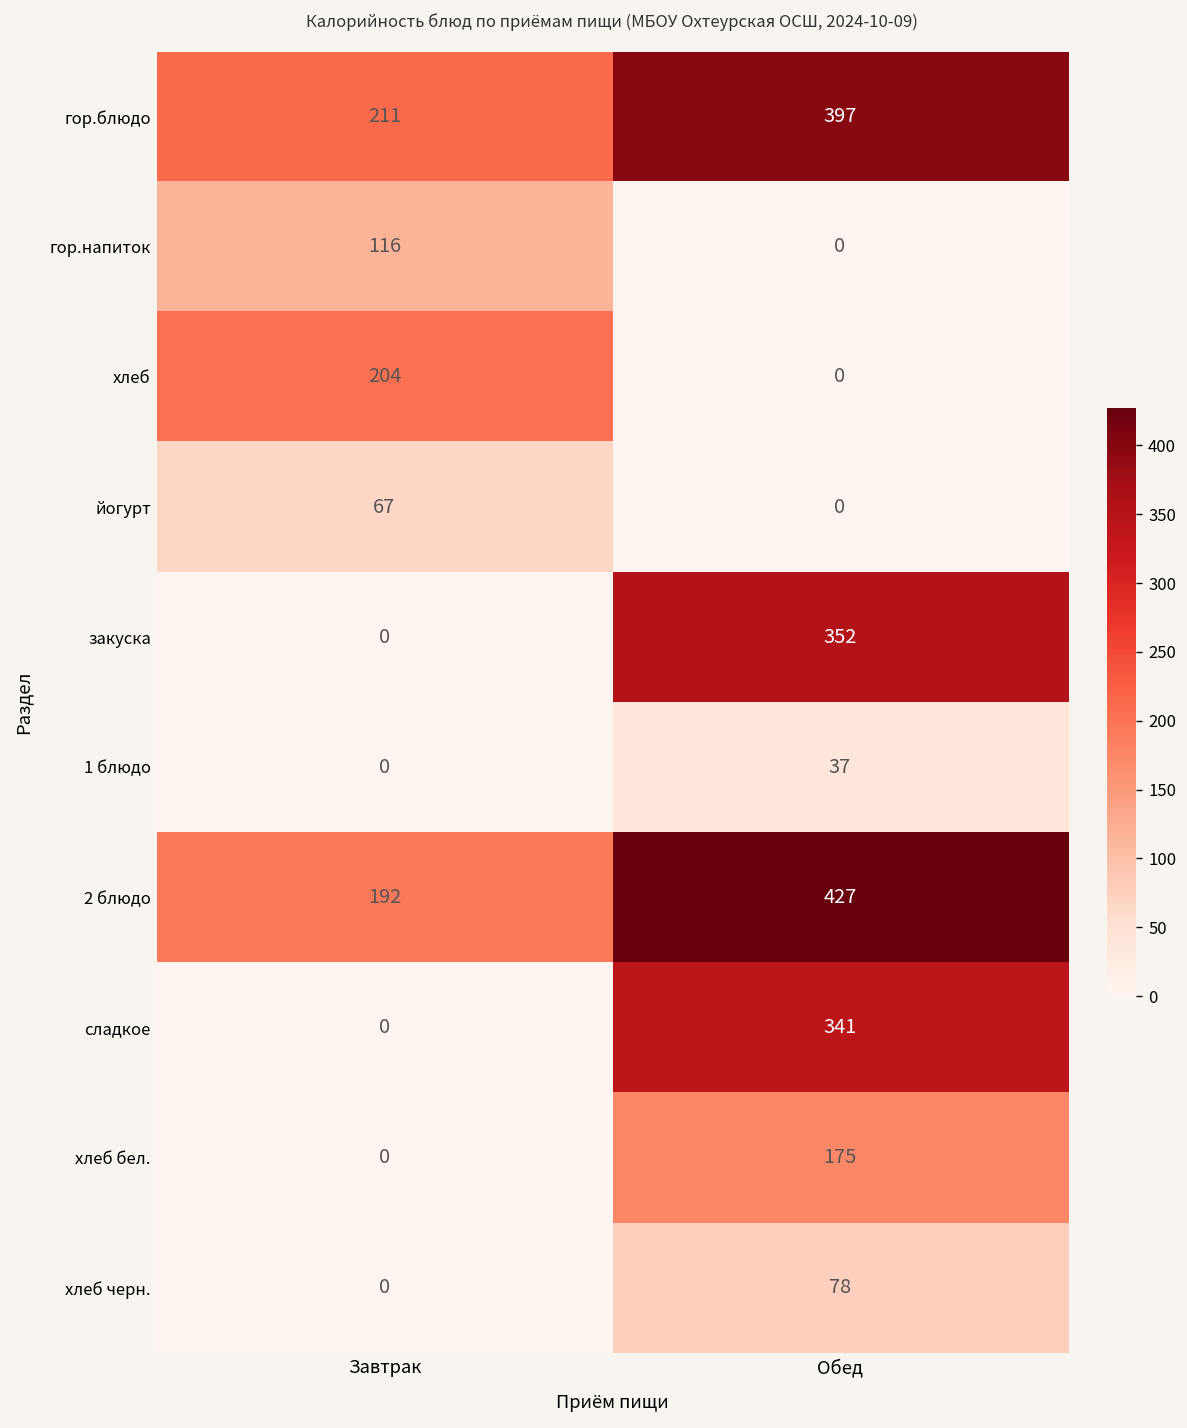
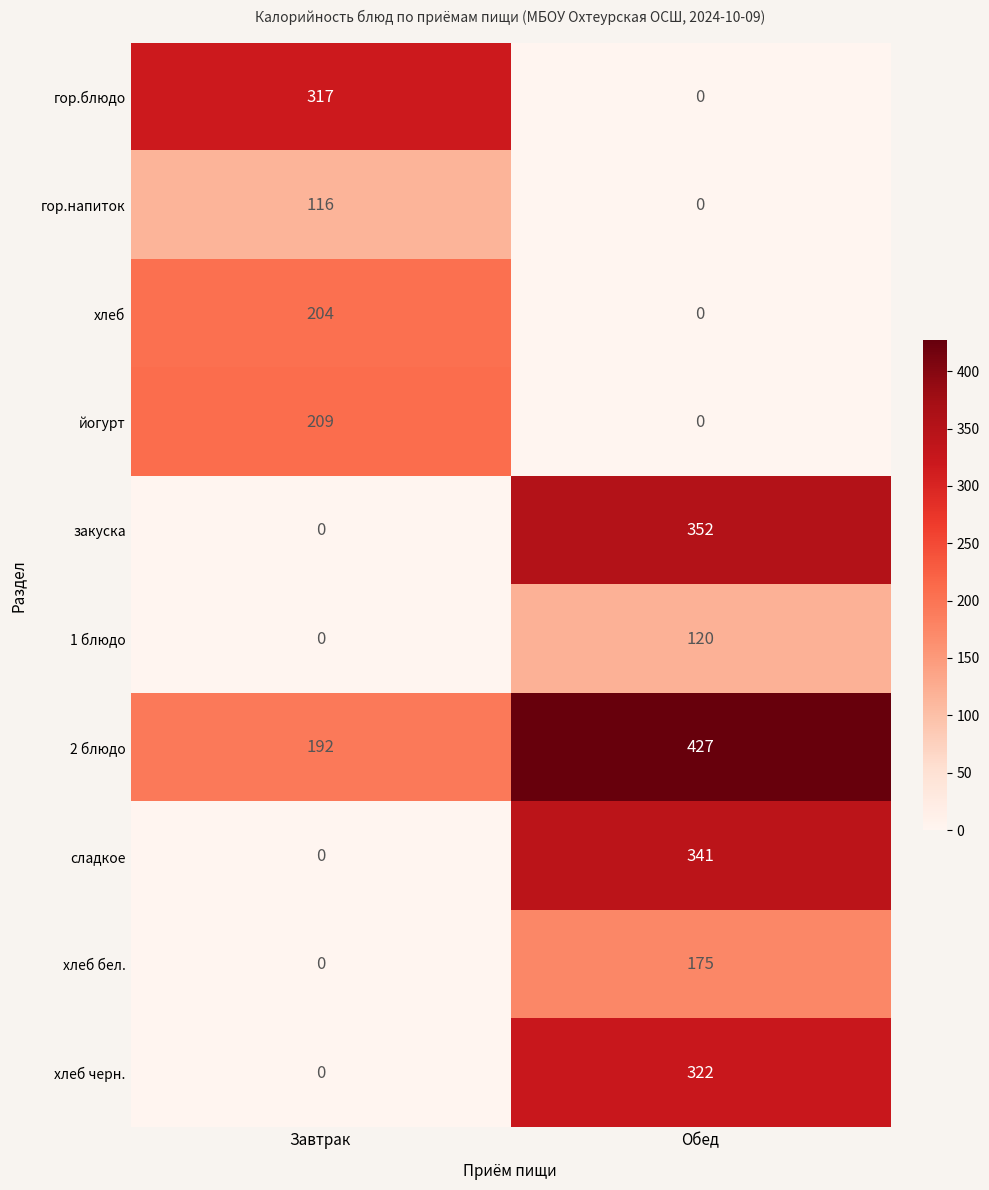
гор.блюдо, Завтрак: 211 -> 317
гор.блюдо, Обед: 397 -> 0
йогурт, Завтрак: 67 -> 209
1 блюдо, Обед: 37 -> 120
хлеб черн., Обед: 78 -> 322
